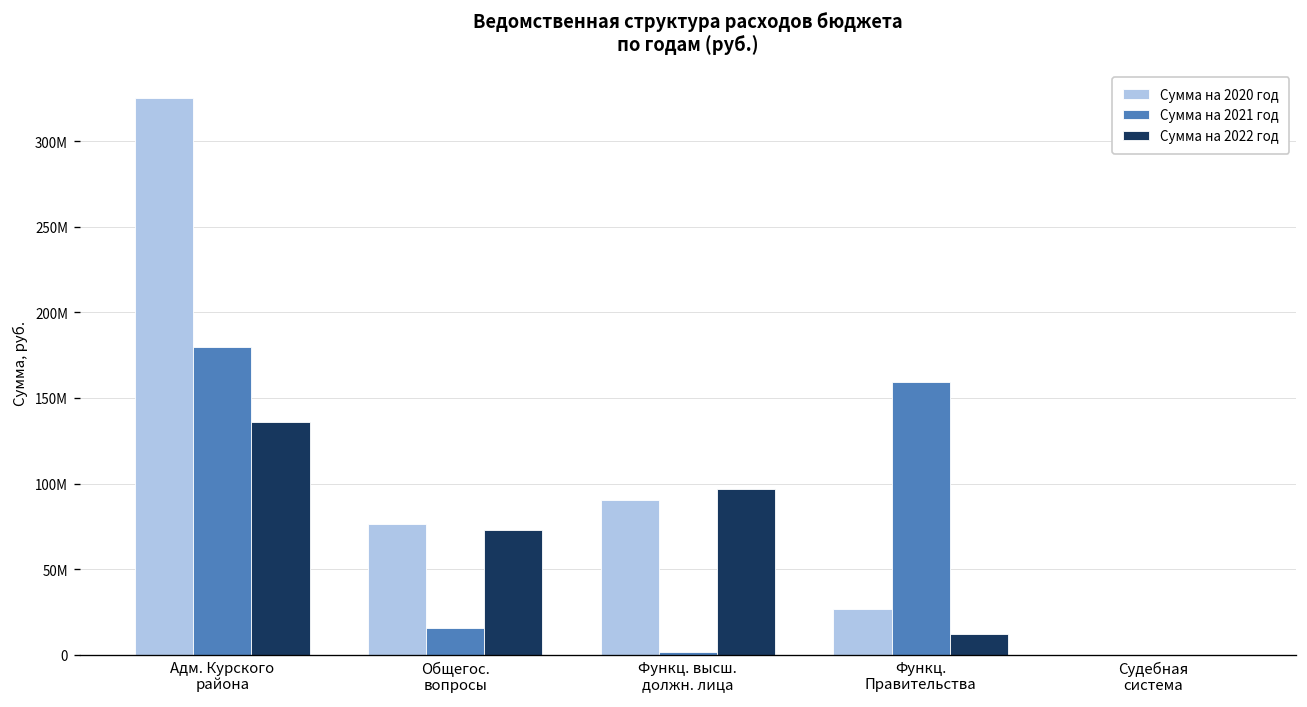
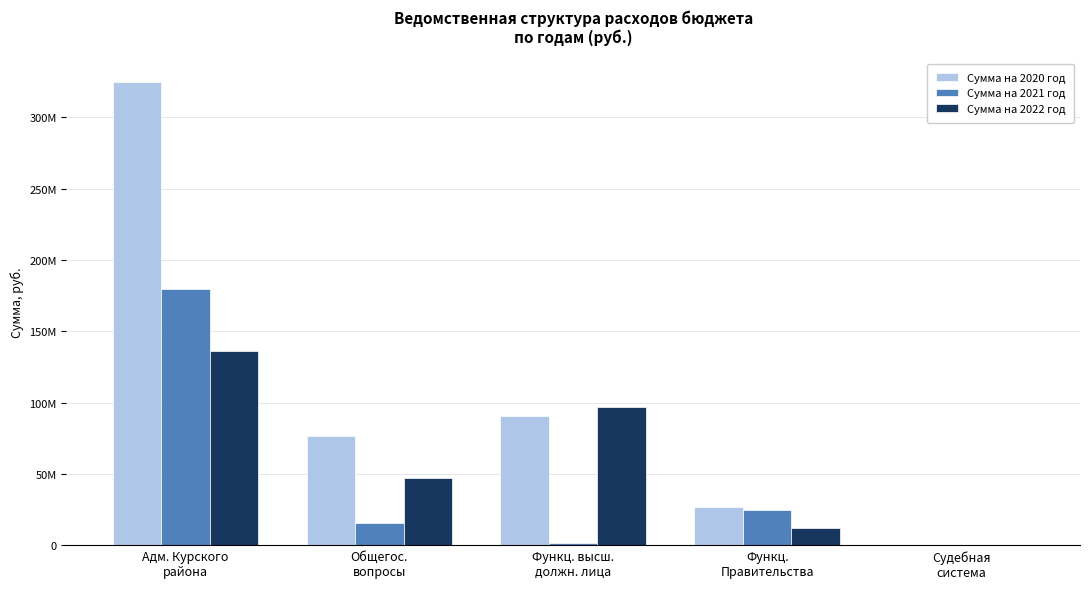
Сумма на 2022 год, Общегос. вопросы: 73000000 -> 47000000
Сумма на 2021 год, Функц. Правительства: 159000000 -> 25000000
